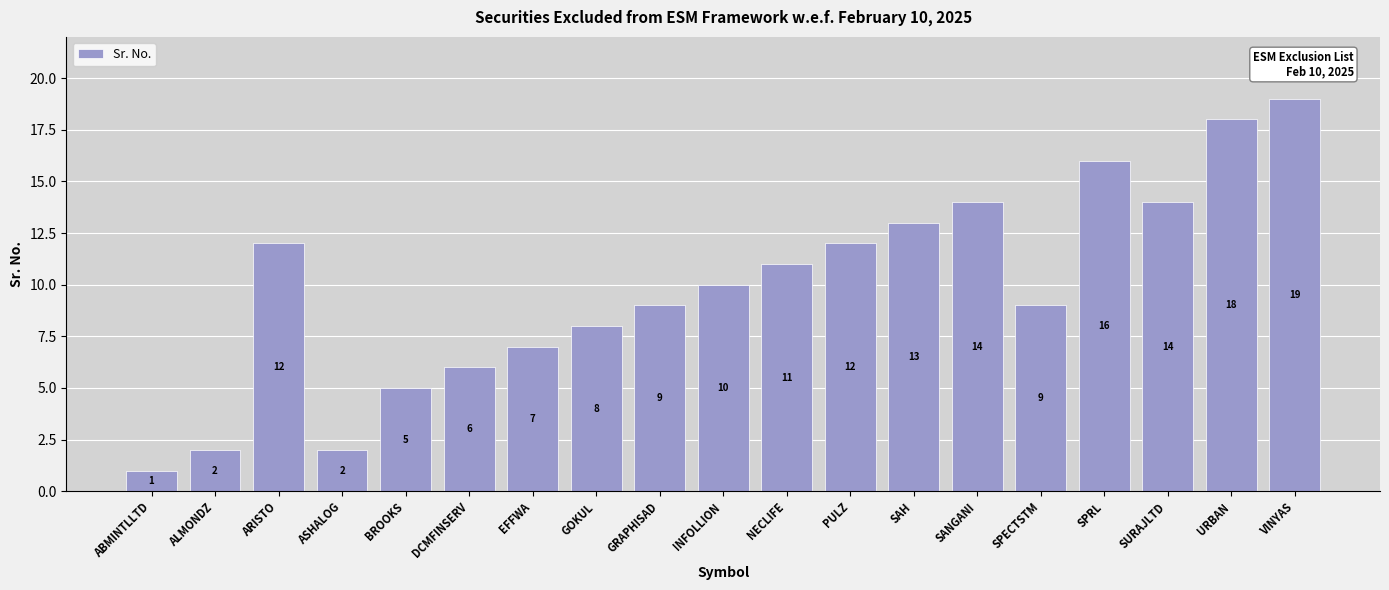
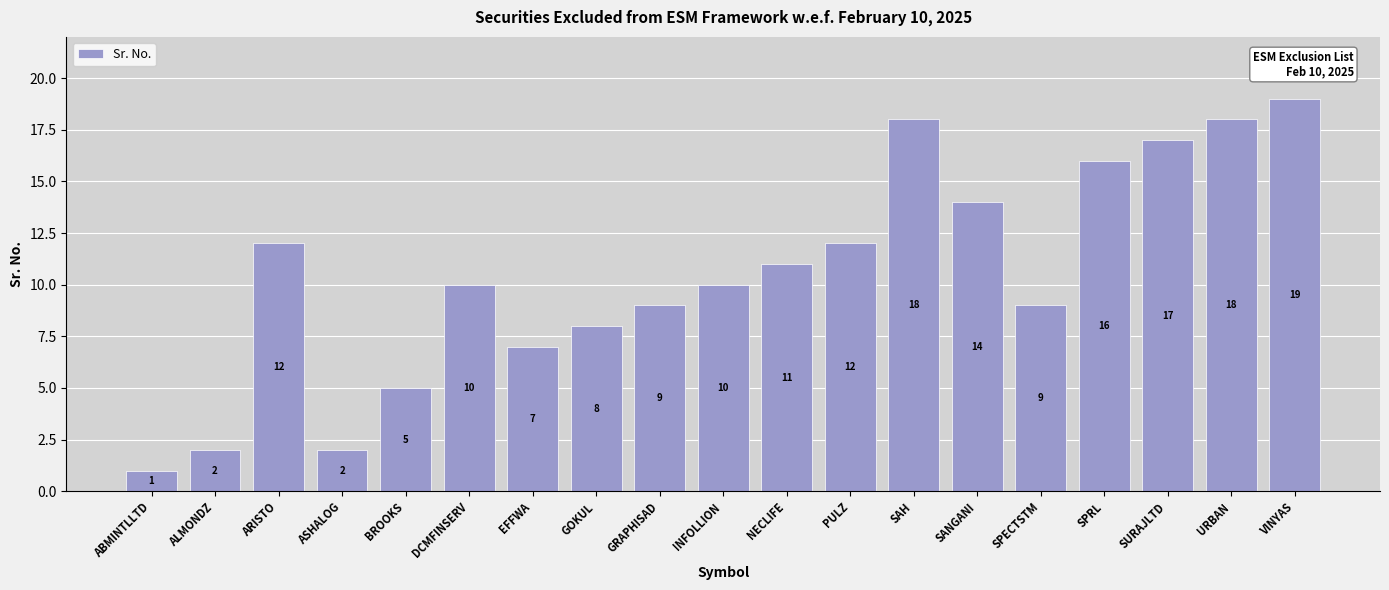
DCMFINSERV: 6 -> 10
SAH: 13 -> 18
SURAJLTD: 14 -> 17
